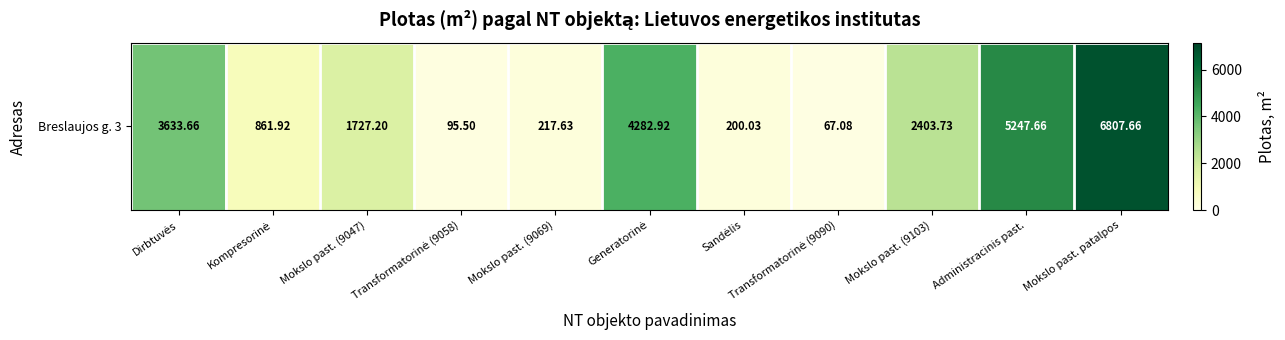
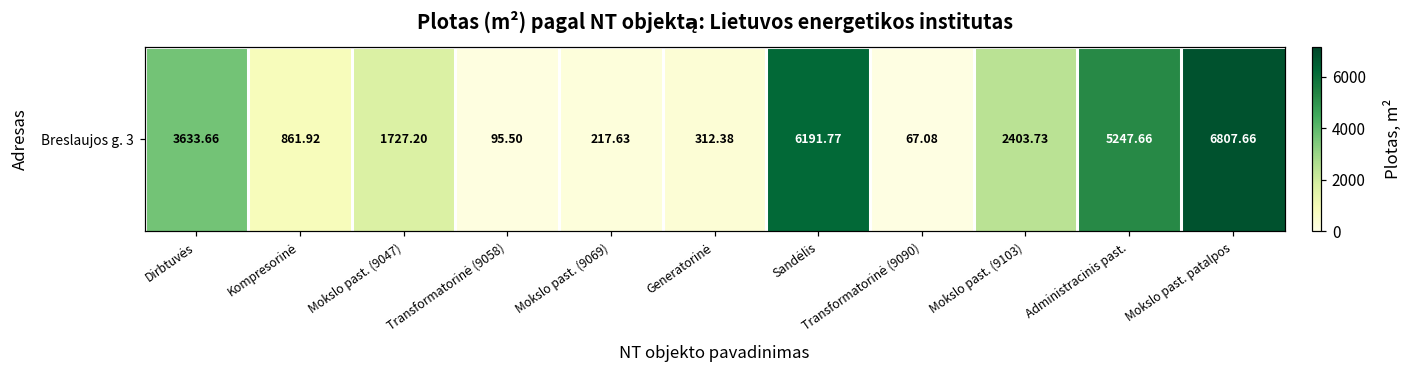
Breslaujos g. 3, Generatorinė: 4282.92 -> 312.38
Breslaujos g. 3, Sandėlis: 200.03 -> 6191.77
